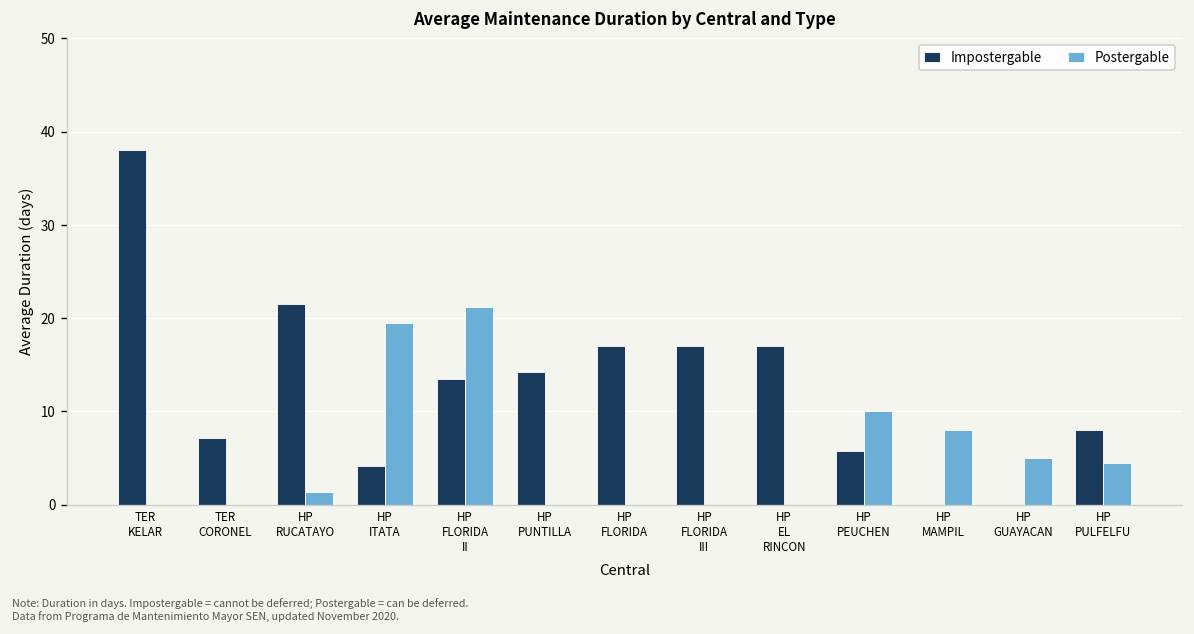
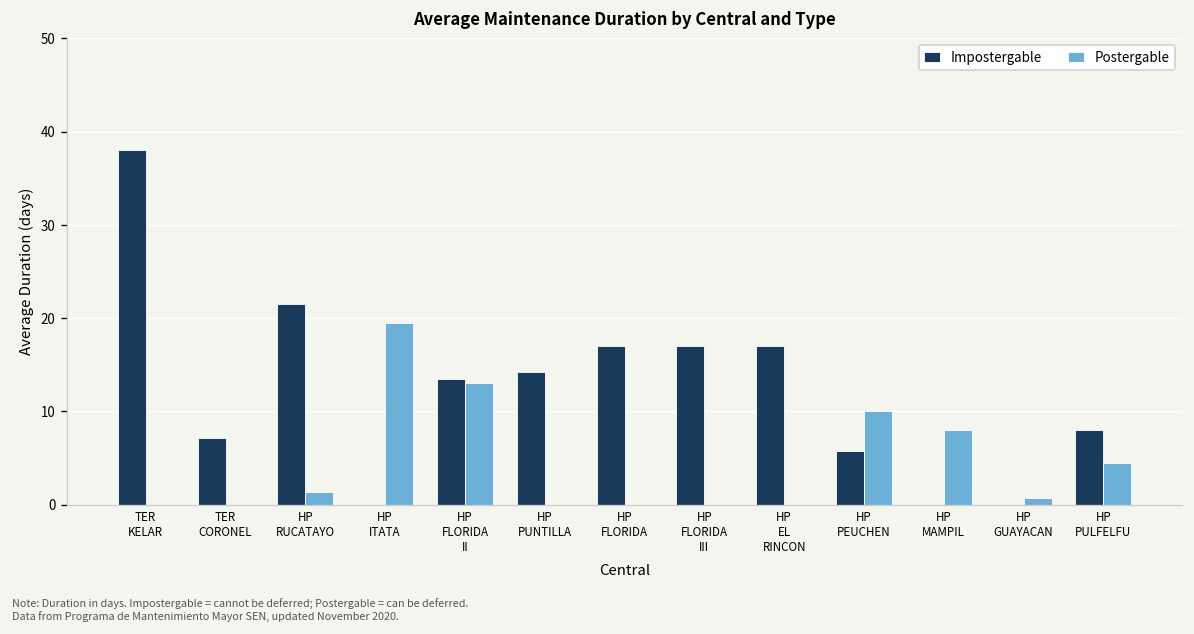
Impostergable, HP ITATA: 4 -> 0
Postergable, HP FLORIDA II: 21 -> 13
Postergable, HP GUAYACAN: 5 -> 1
